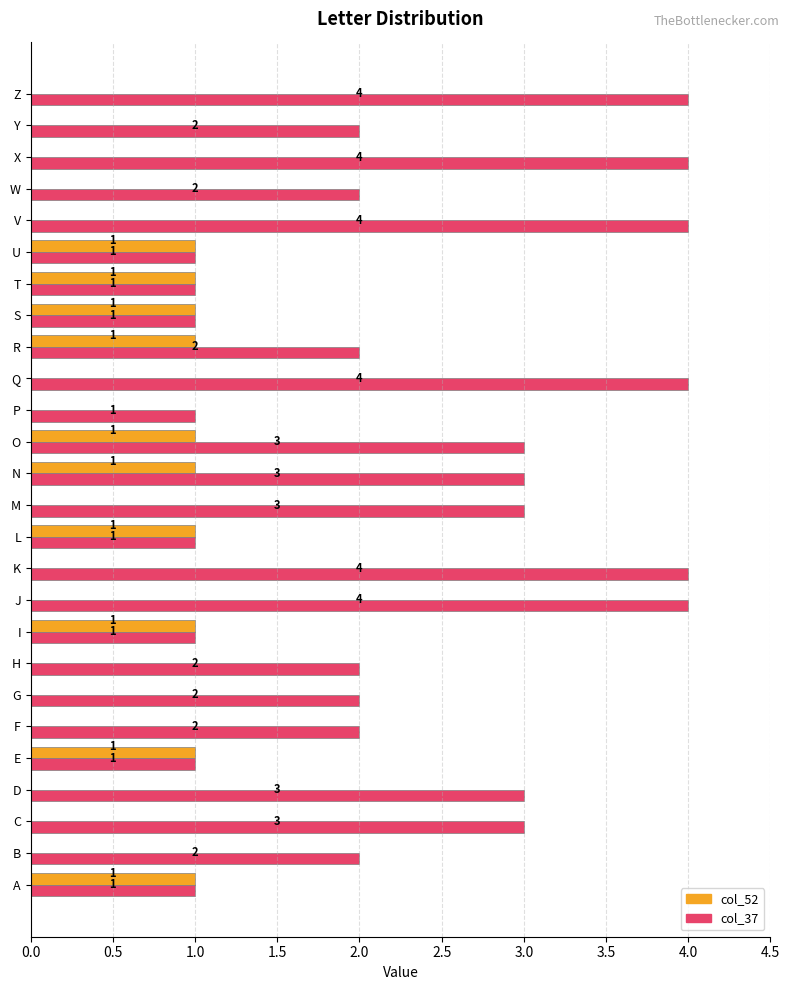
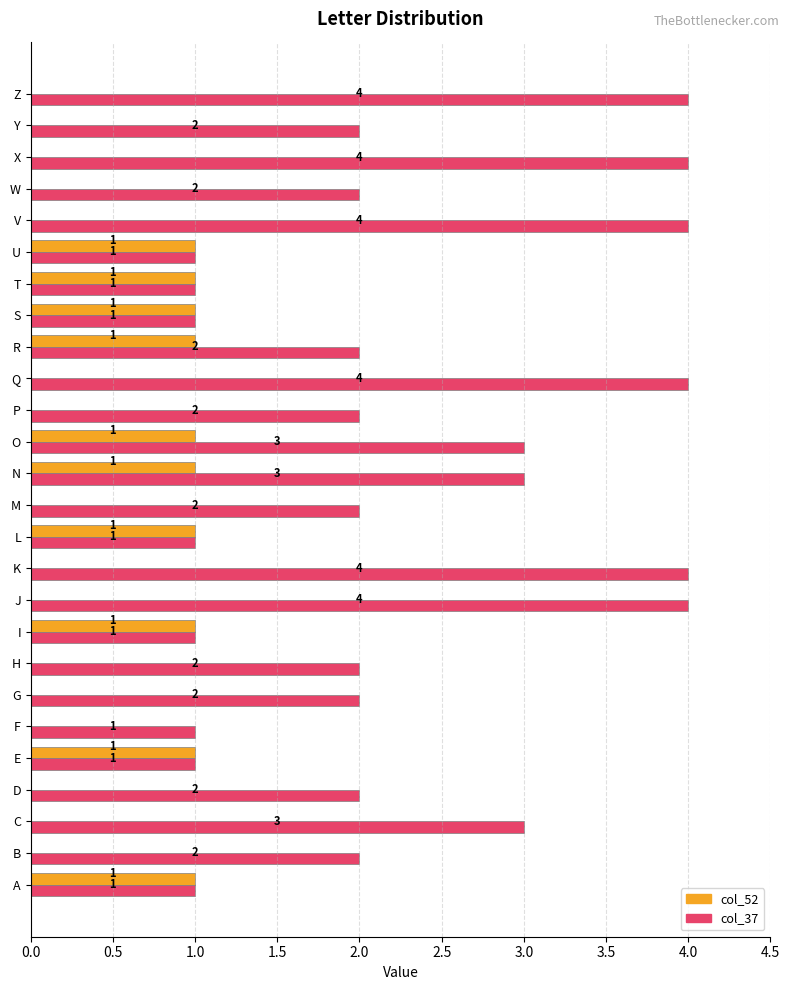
col_37, P: 1 -> 2
col_37, M: 3 -> 2
col_37, F: 2 -> 1
col_37, D: 3 -> 2
